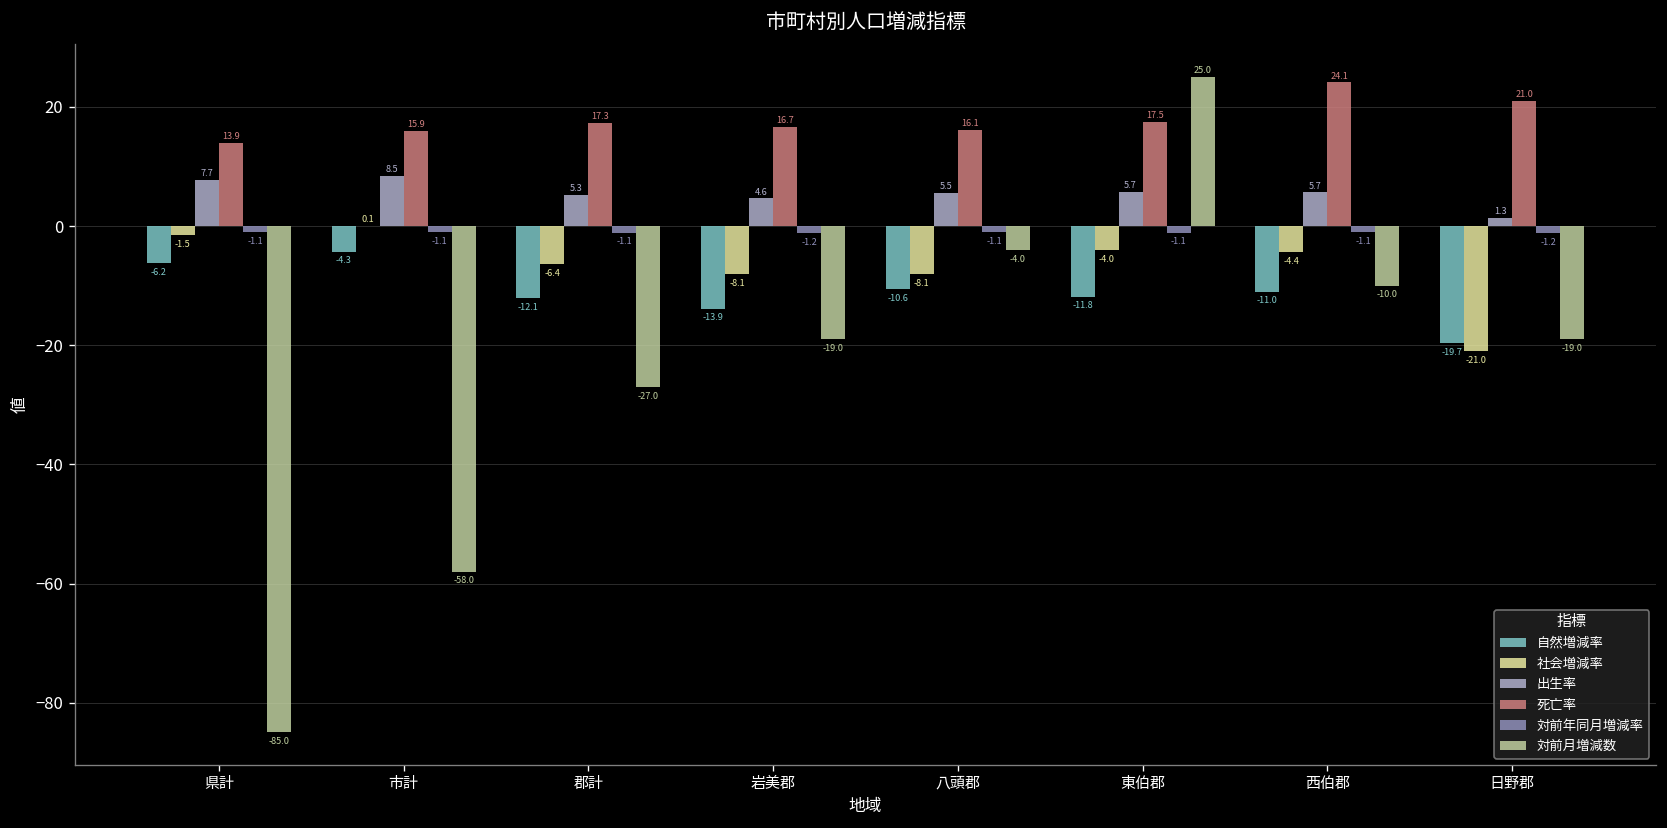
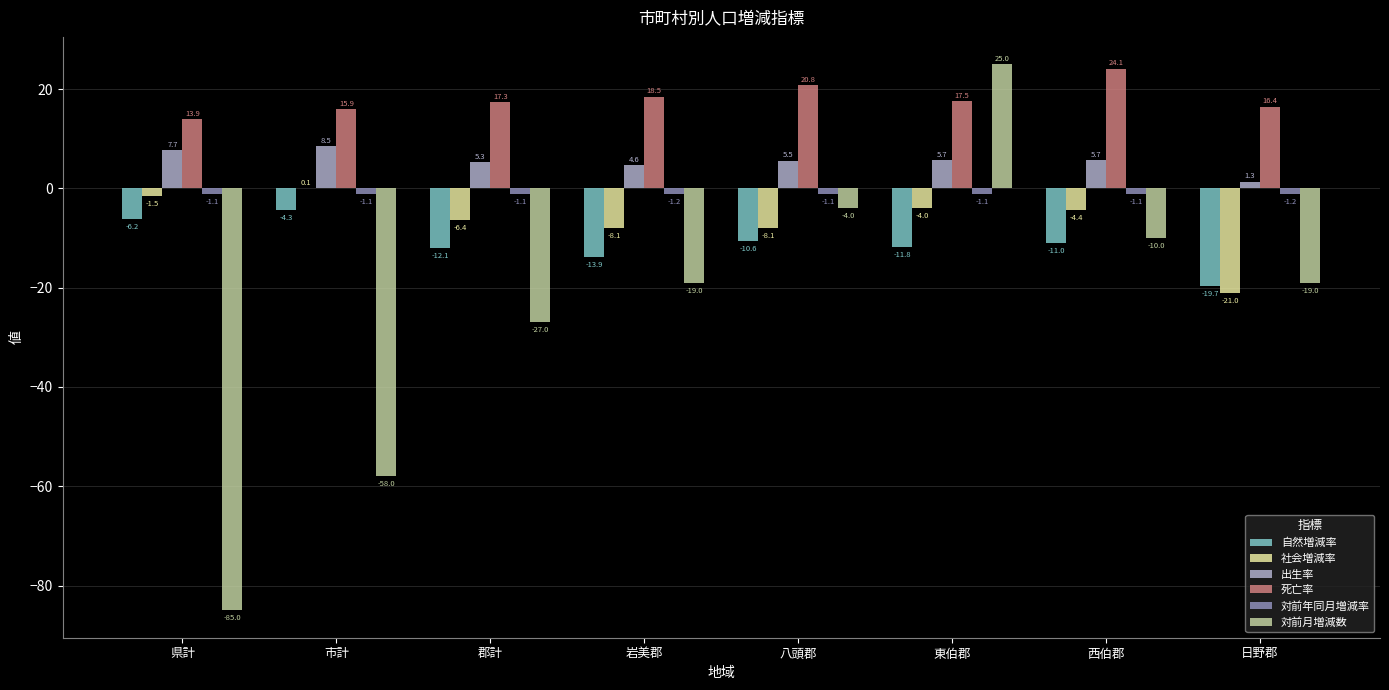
死亡率, 岩美郡: 16.7 -> 18.5
死亡率, 八頭郡: 16.1 -> 20.8
死亡率, 日野郡: 21.0 -> 16.4
